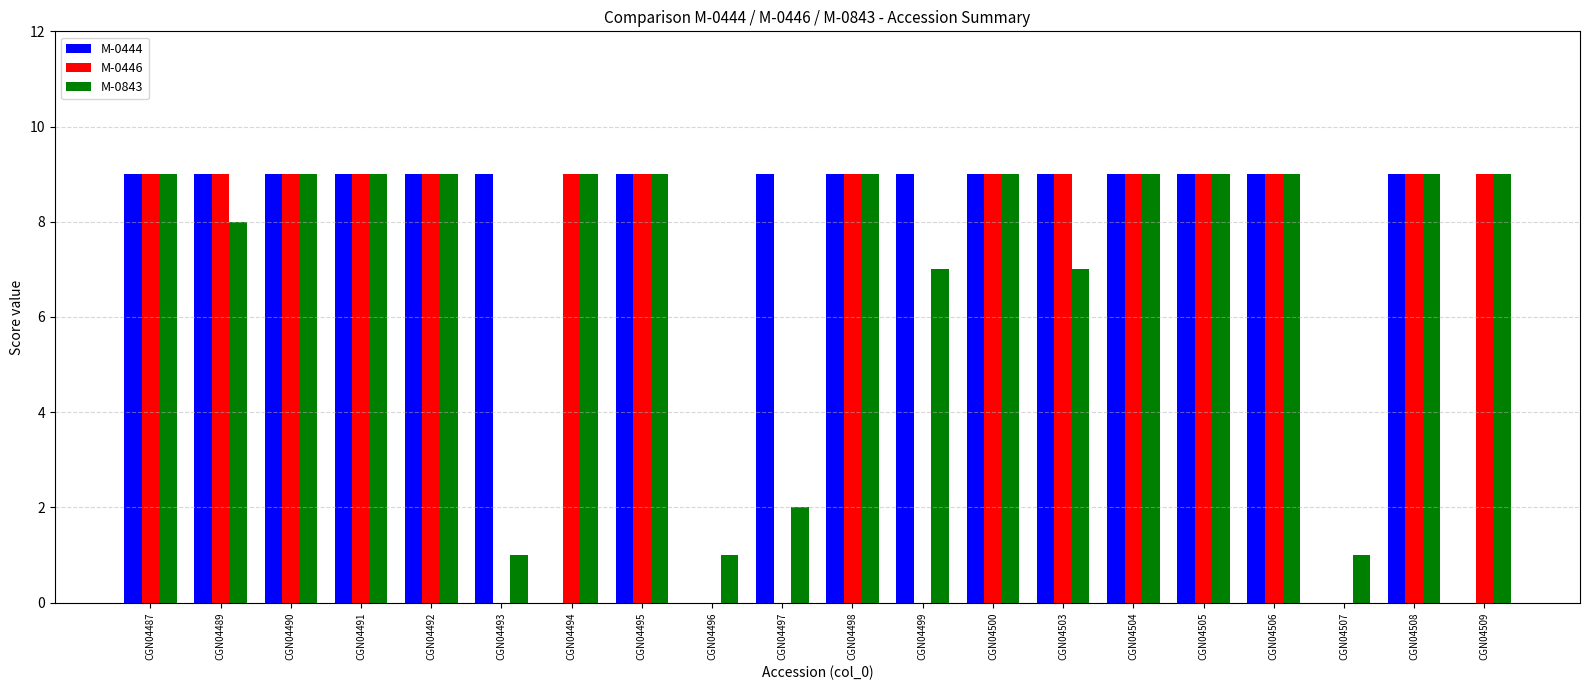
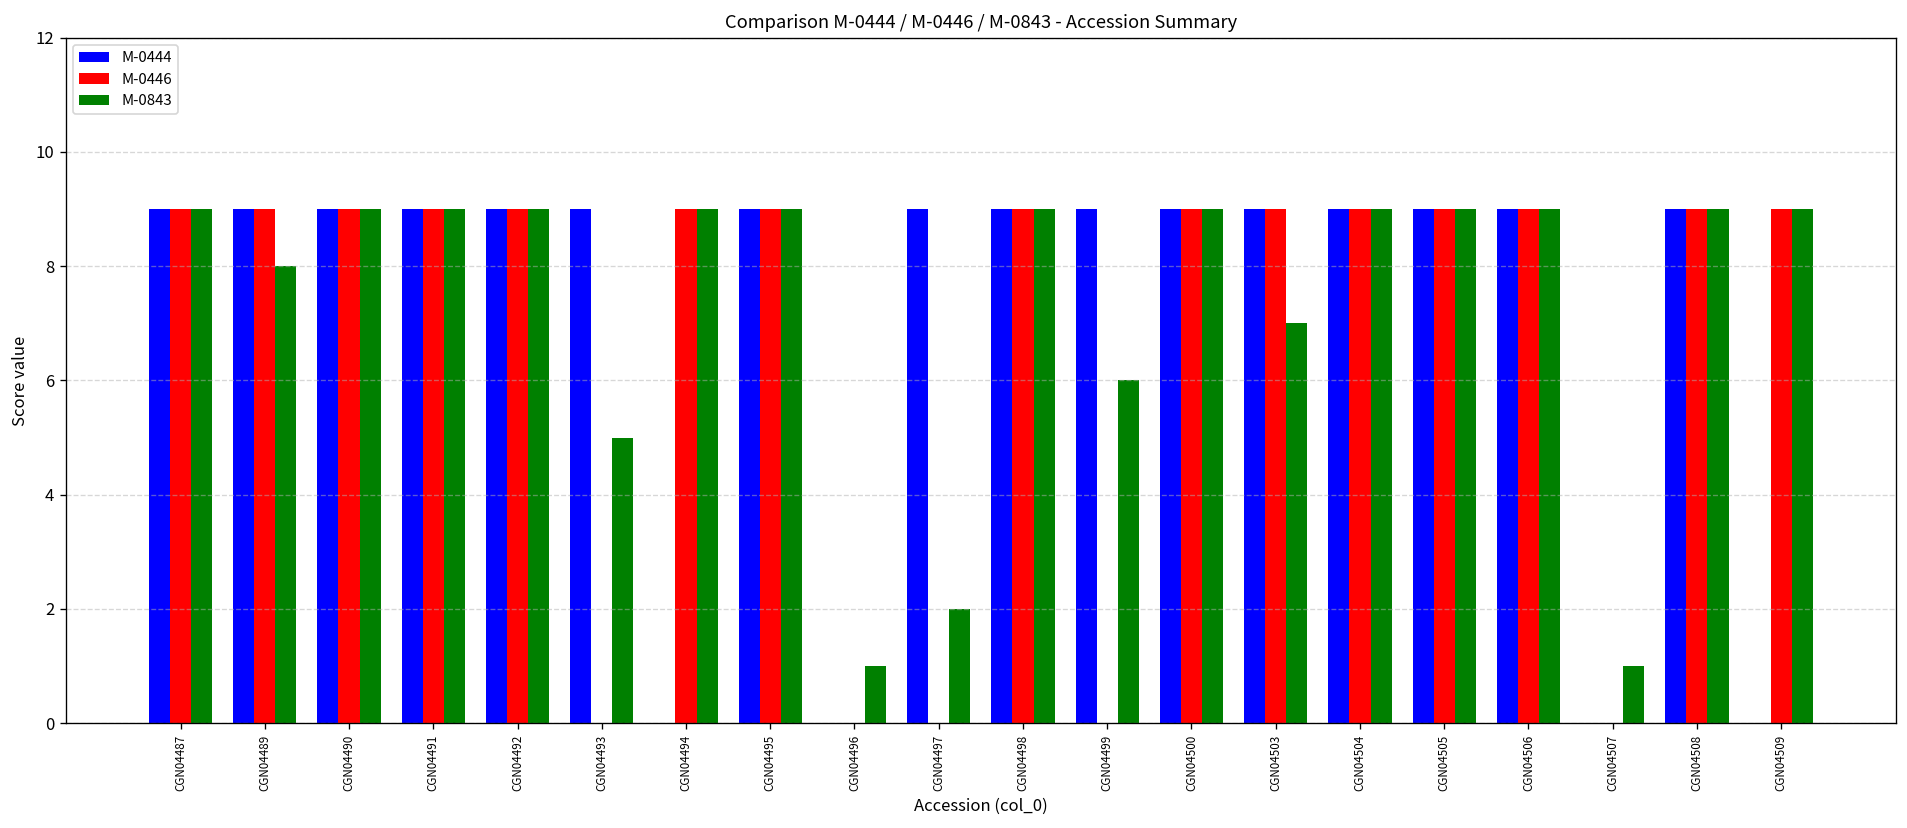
M-0843, CGN04493: 1 -> 5
M-0843, CGN04499: 7 -> 6
